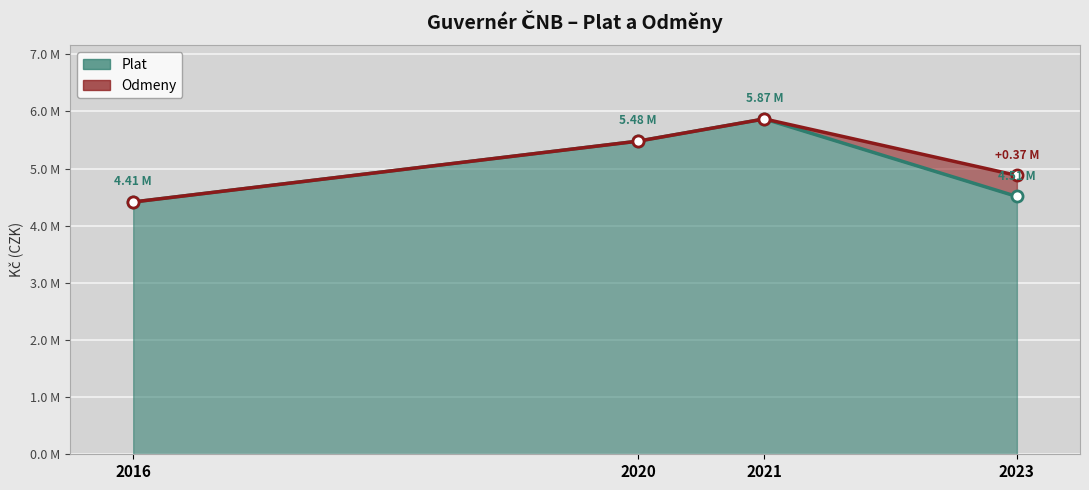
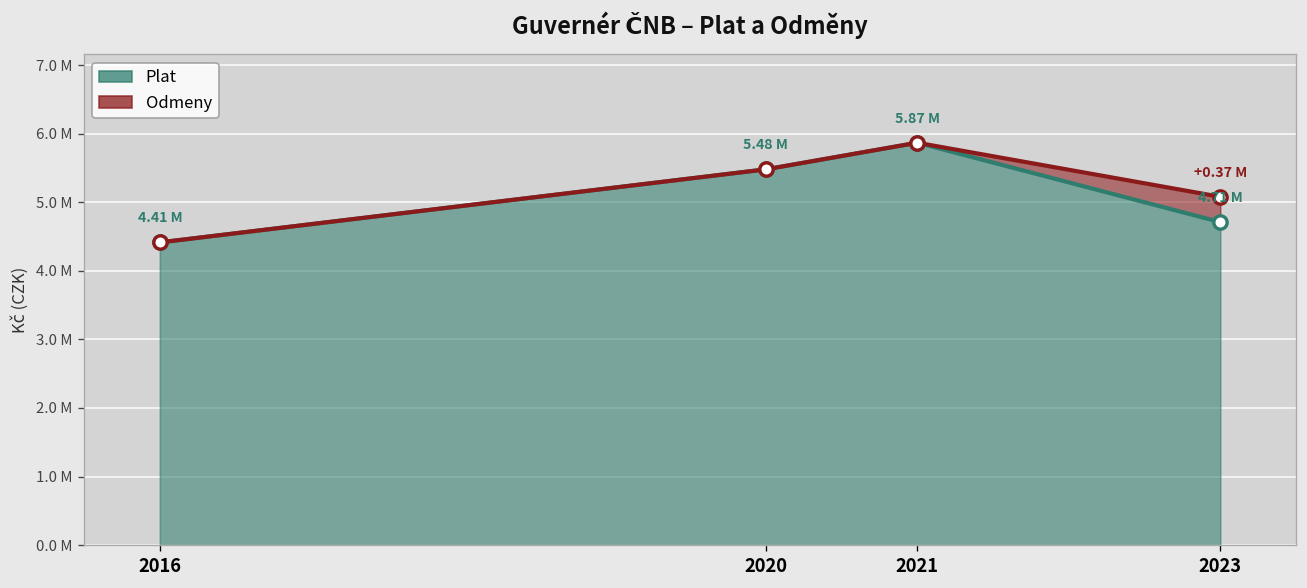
Plat, 2023: 4.51 -> 4.71
